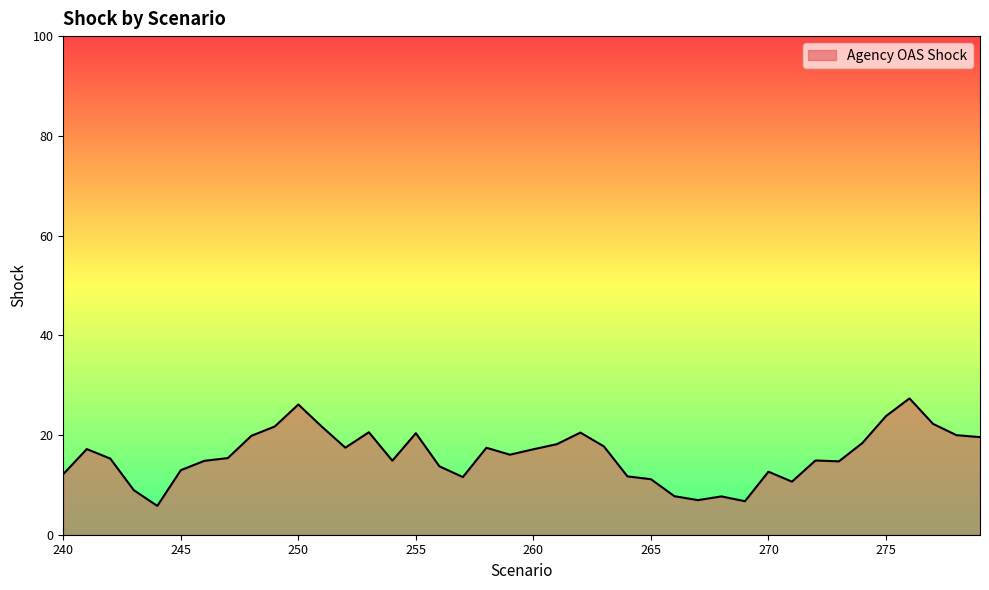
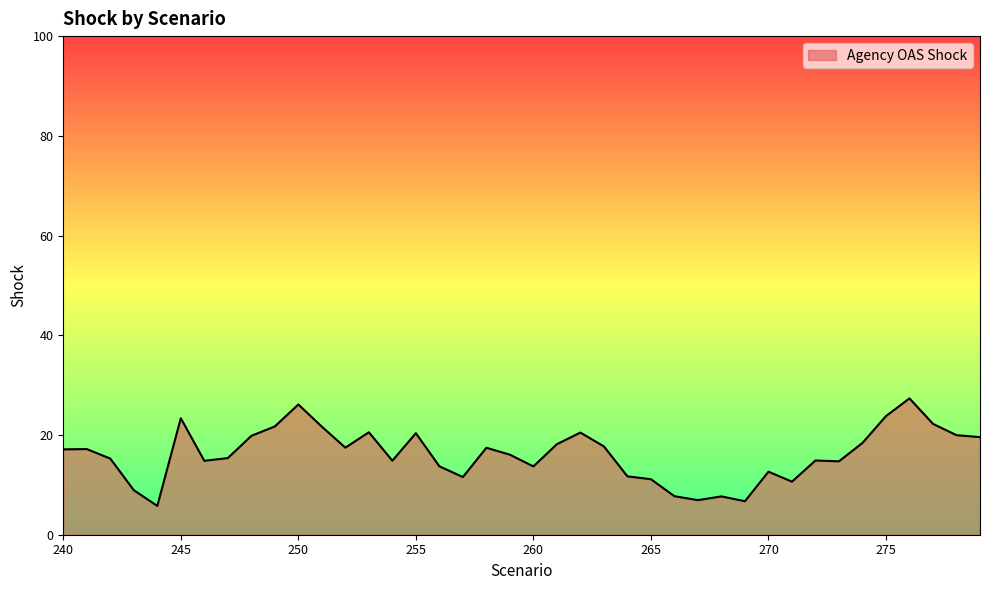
240: 12 -> 17
245: 13 -> 23
260: 17 -> 14
